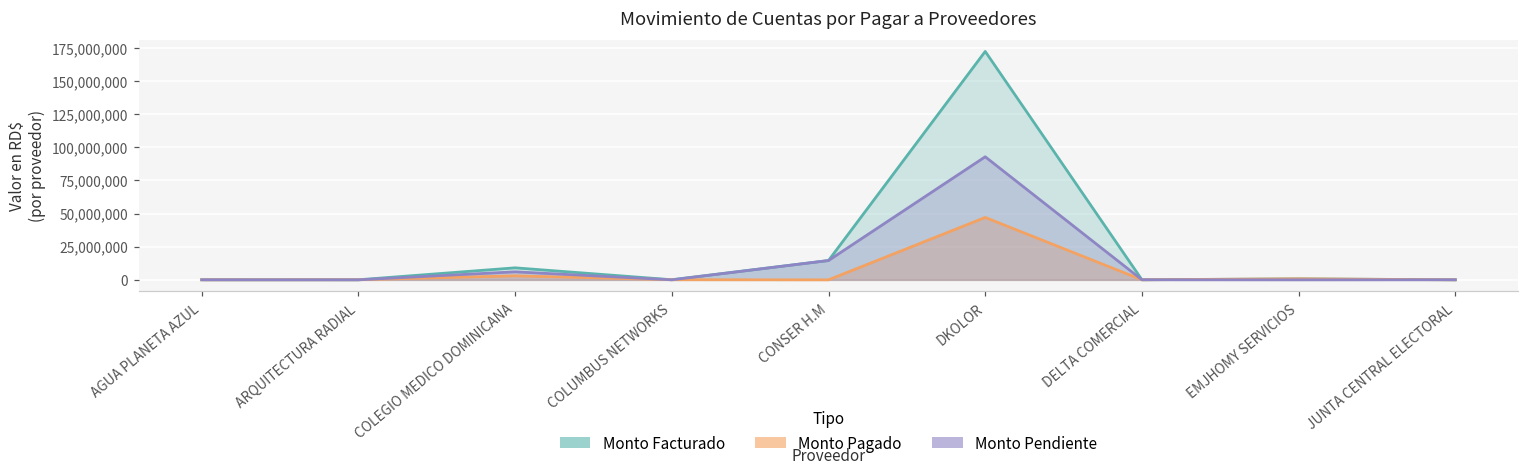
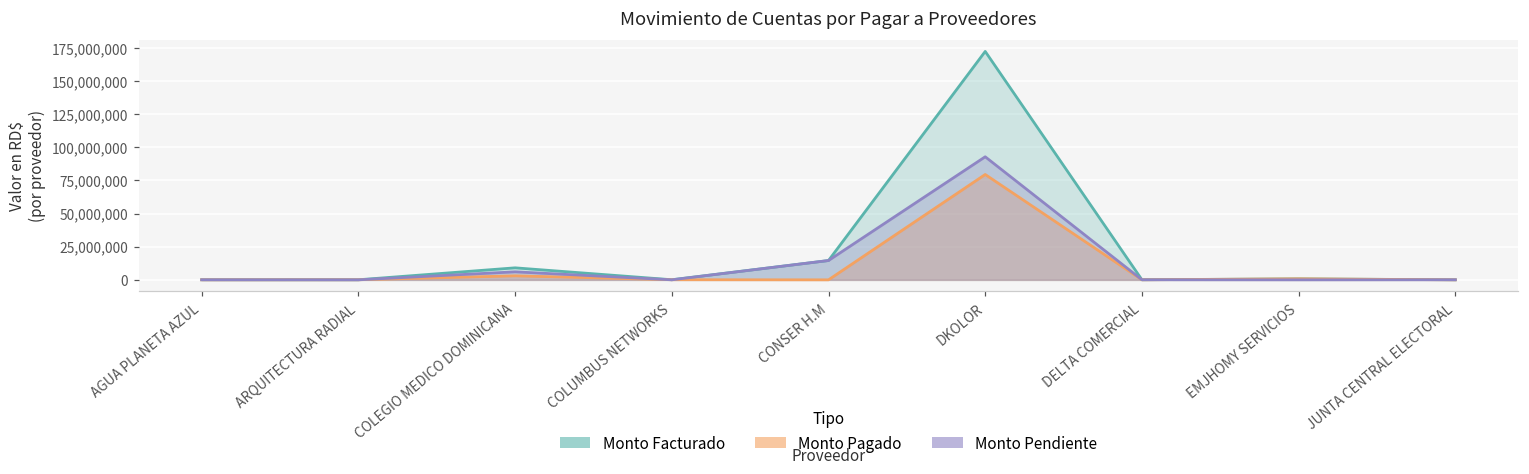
Monto Pagado, DKOLOR: 47,000,000 -> 79,000,000
